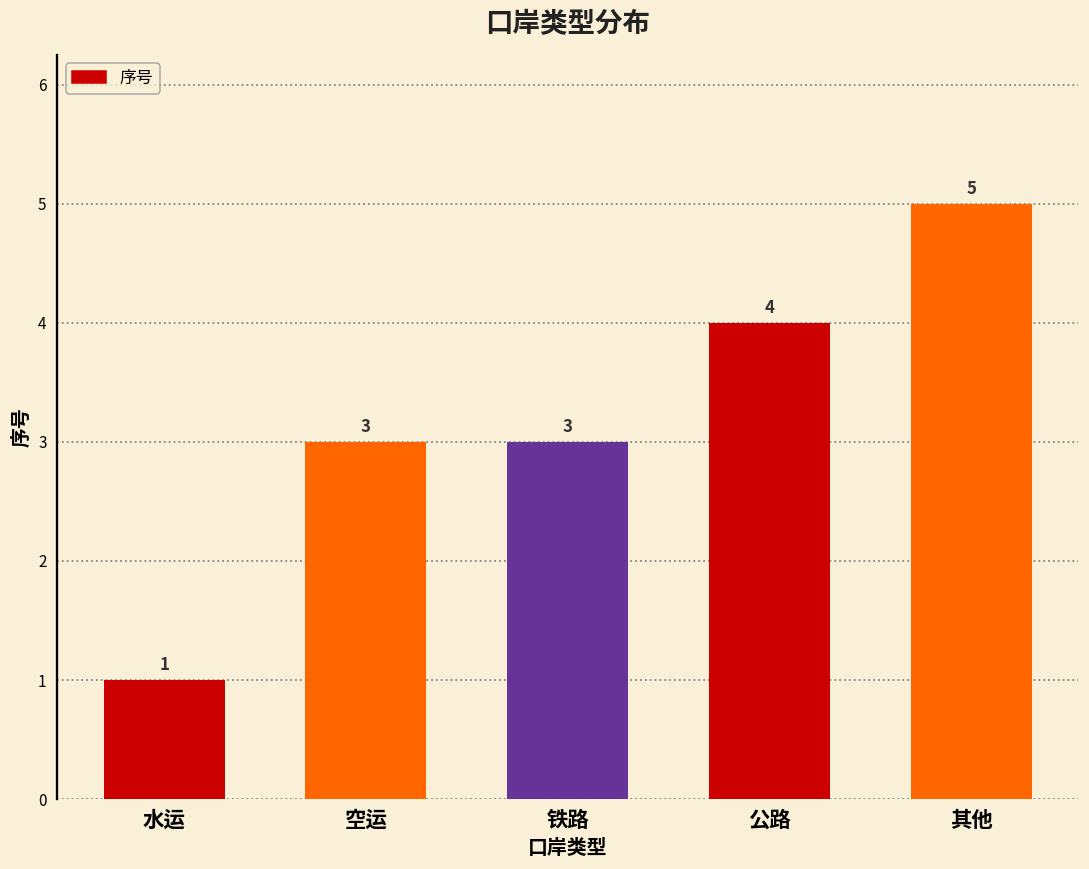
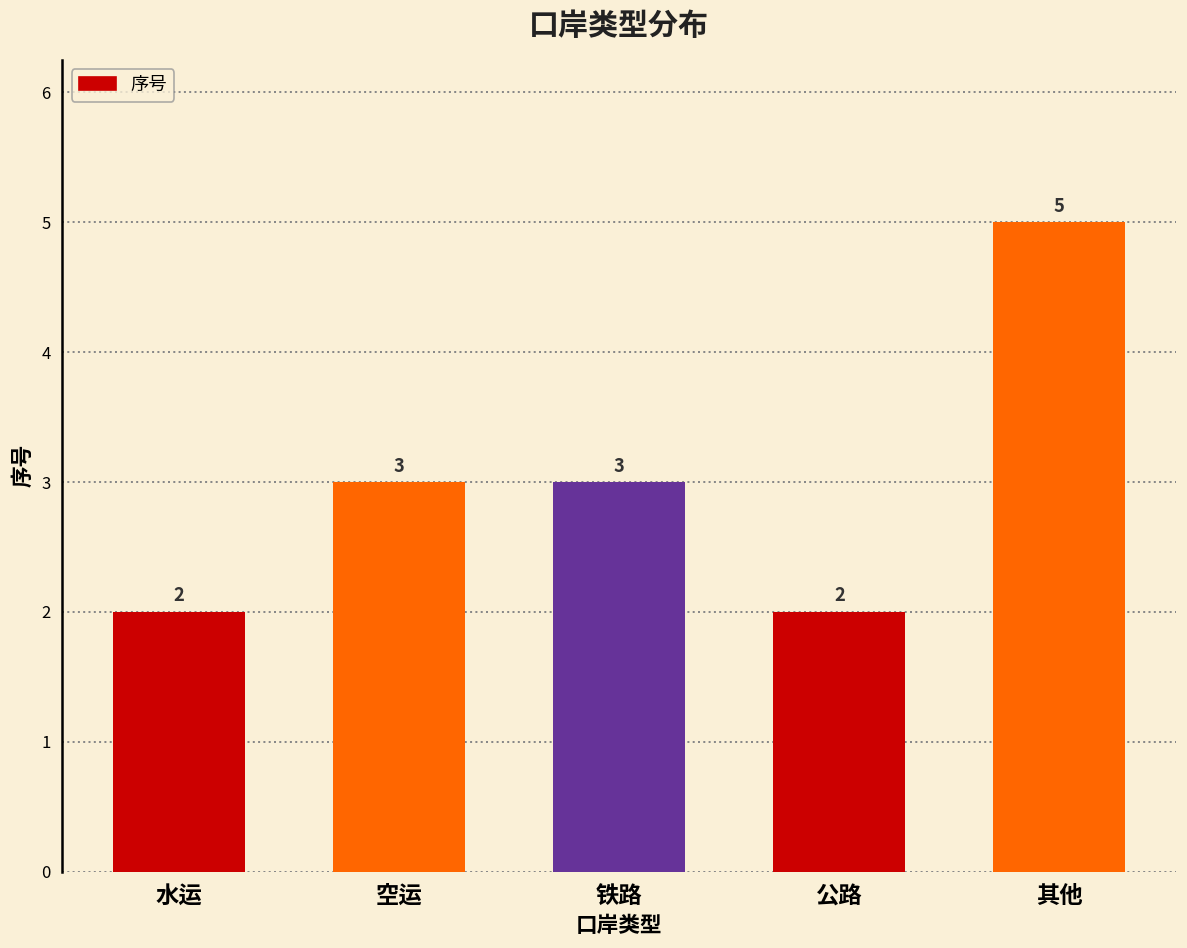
水运: 1 -> 2
公路: 4 -> 2
